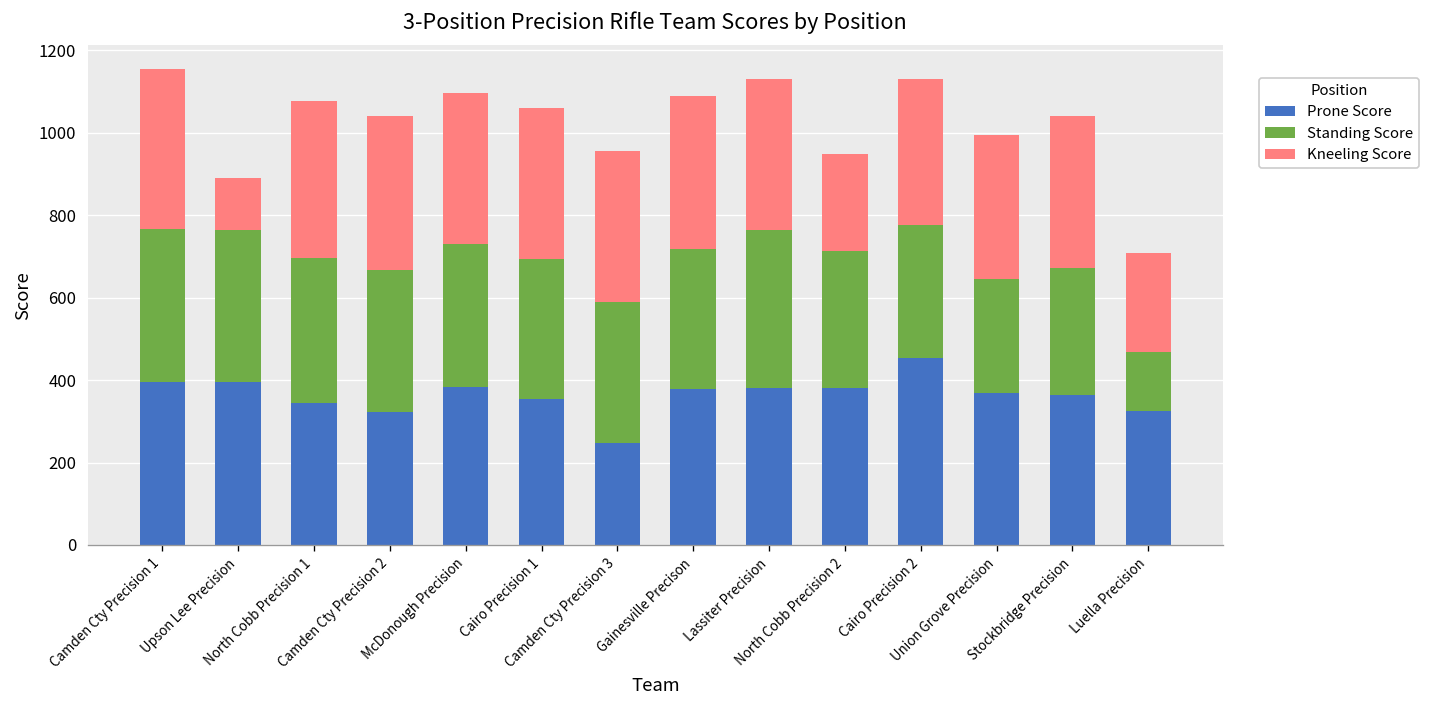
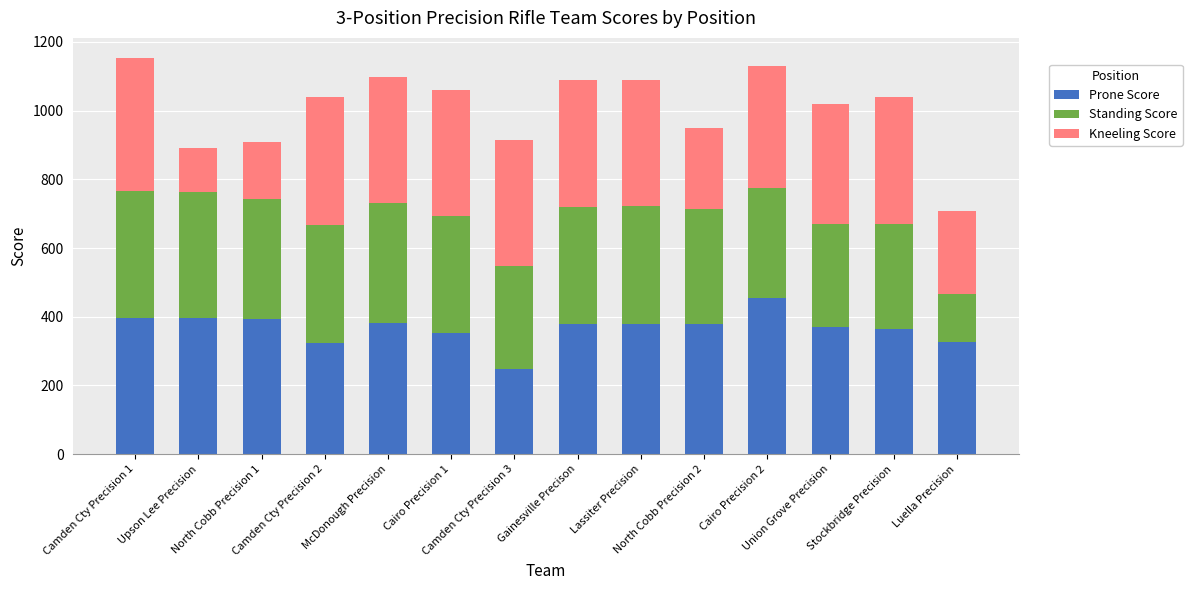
Prone Score, North Cobb Precision 1: 340 -> 390
Kneeling Score, North Cobb Precision 1: 380 -> 170
Standing Score, Camden Cty Precision 3: 340 -> 300
Standing Score, Lassiter Precision: 380 -> 340
Standing Score, Union Grove Precision: 280 -> 300
